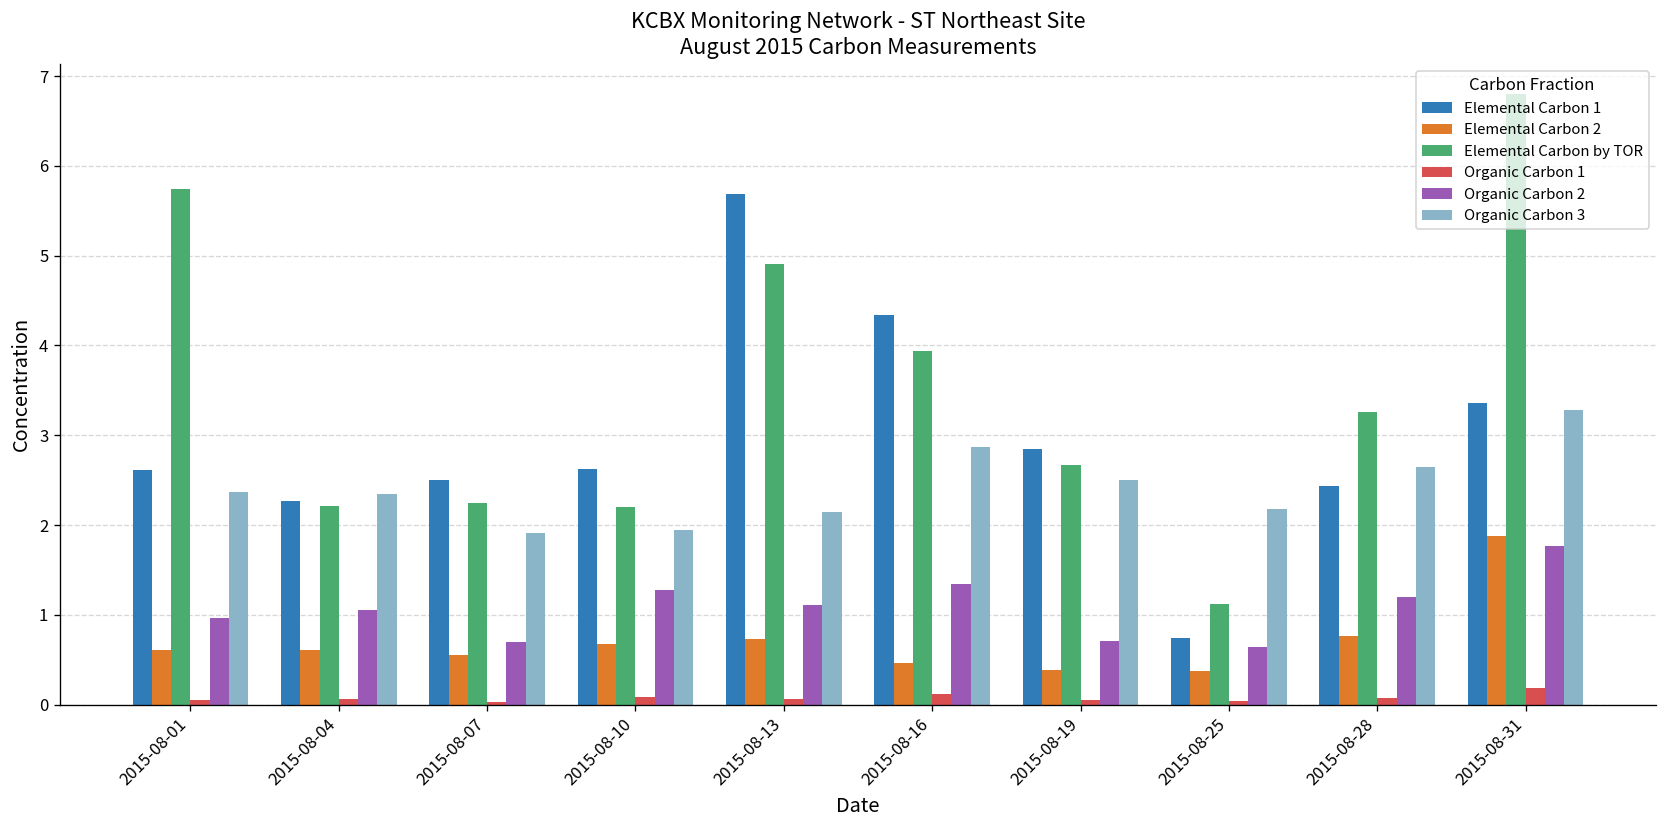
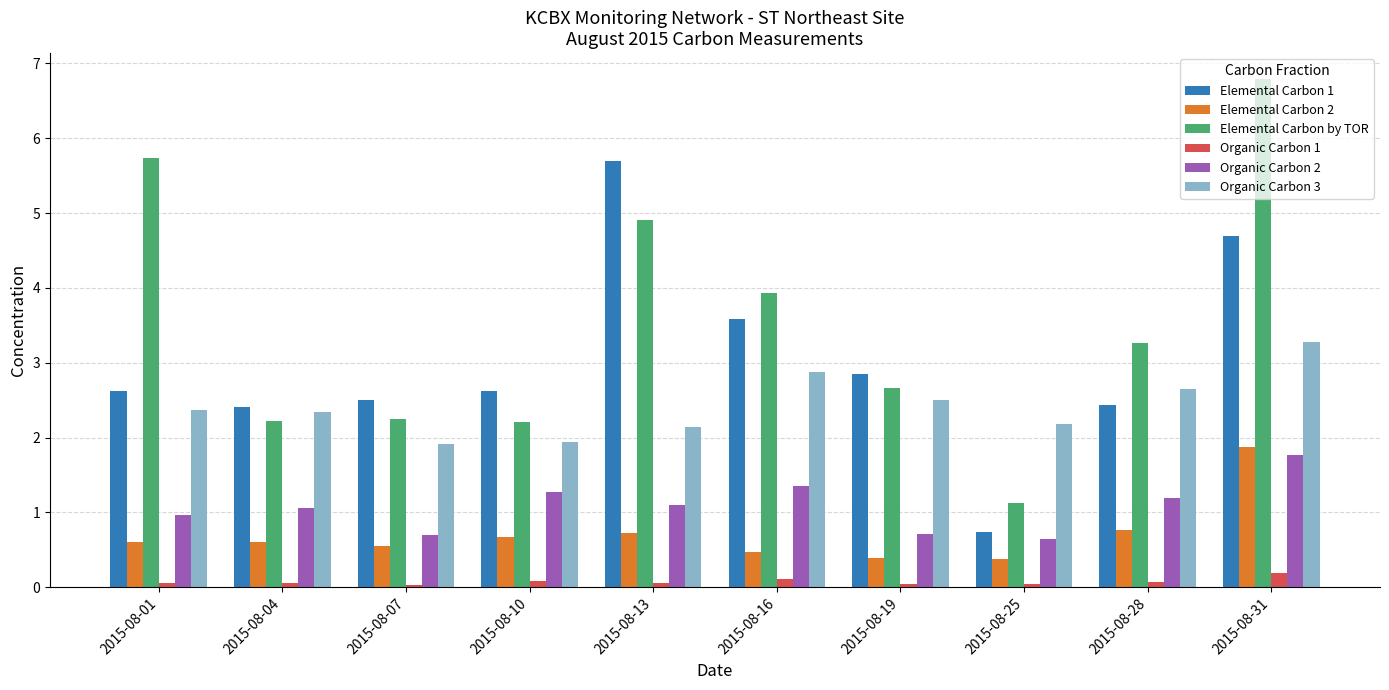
Elemental Carbon 1, 2015-08-04: 2.3 -> 2.4
Elemental Carbon 1, 2015-08-16: 4.3 -> 3.6
Elemental Carbon 1, 2015-08-31: 3.4 -> 4.7
